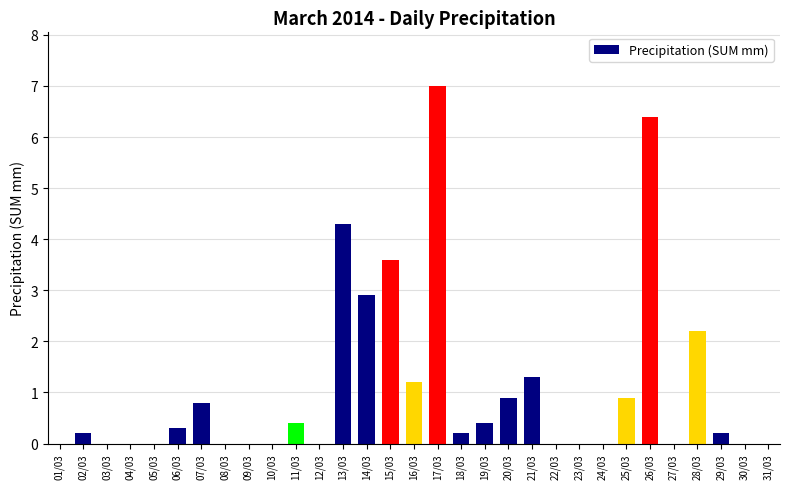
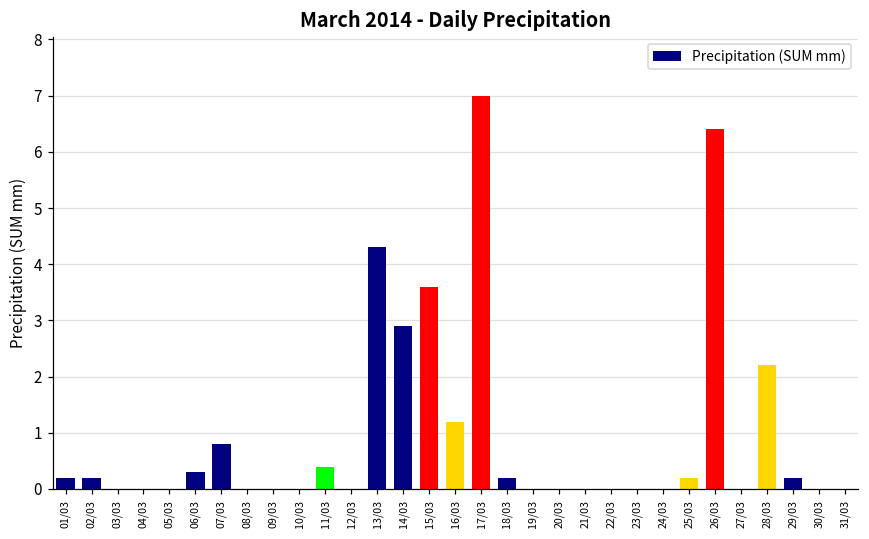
01/03: 0.0 -> 0.2
19/03: 0.4 -> 0.0
20/03: 0.9 -> 0.0
21/03: 1.3 -> 0.0
25/03: 0.9 -> 0.2
